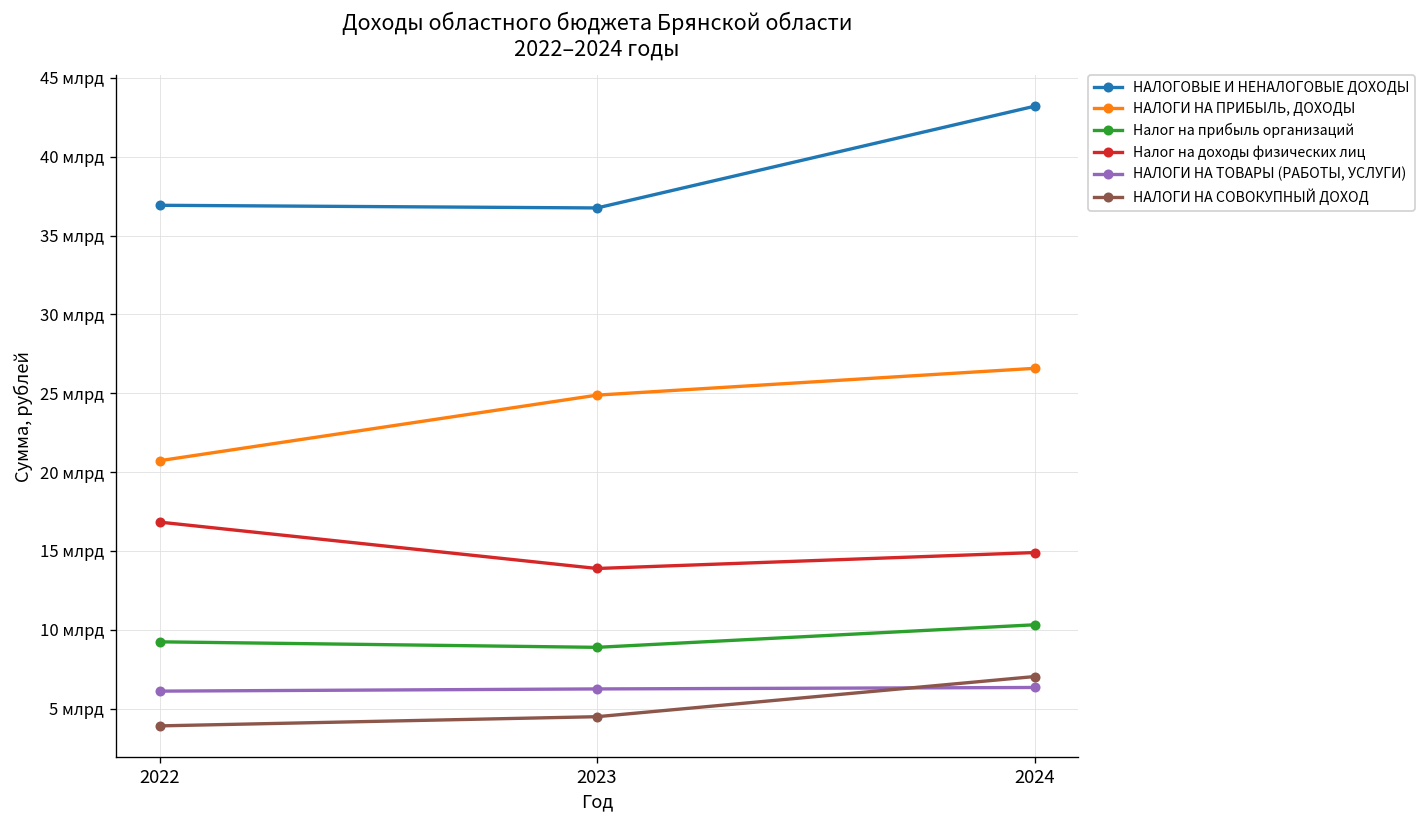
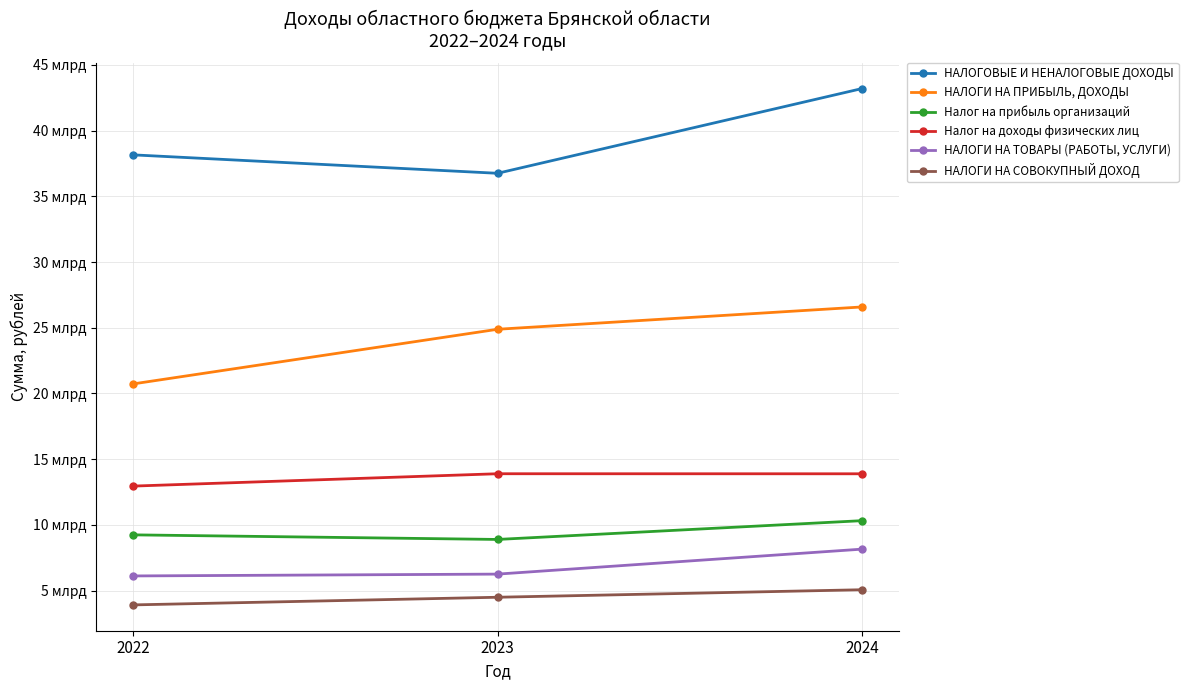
НАЛОГОВЫЕ И НЕНАЛОГОВЫЕ ДОХОДЫ, 2022: 36.9 млрд -> 38.2 млрд
Налог на доходы физических лиц, 2022: 16.8 млрд -> 12.9 млрд
Налог на доходы физических лиц, 2024: 14.9 млрд -> 13.9 млрд
НАЛОГИ НА ТОВАРЫ (РАБОТЫ, УСЛУГИ), 2024: 6.3 млрд -> 8.2 млрд
НАЛОГИ НА СОВОКУПНЫЙ ДОХОД, 2024: 7.0 млрд -> 5.1 млрд
